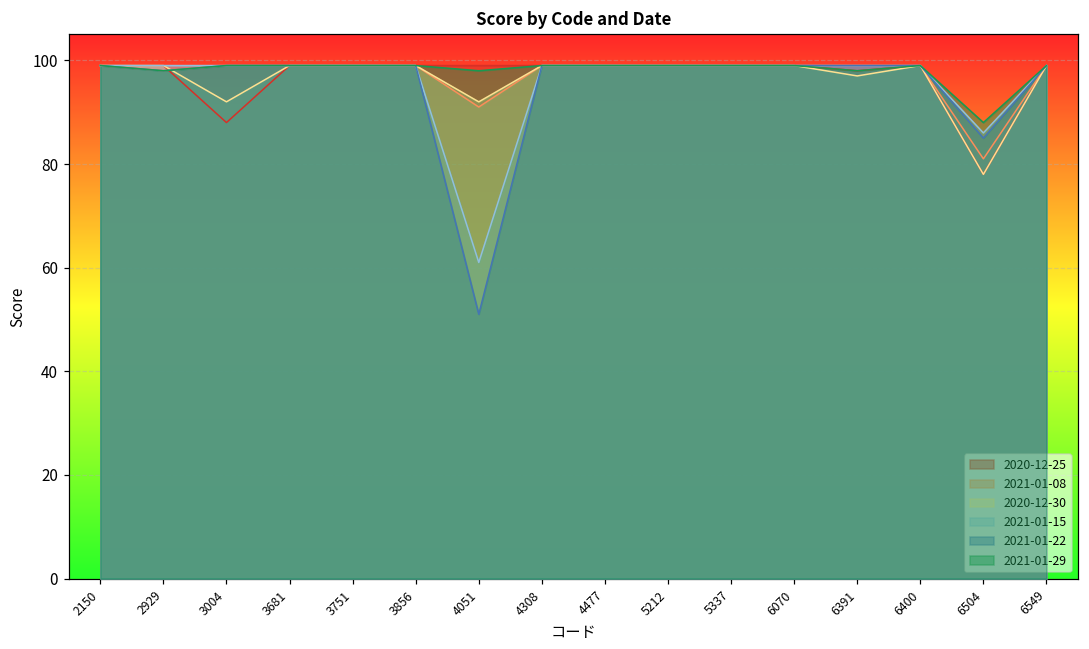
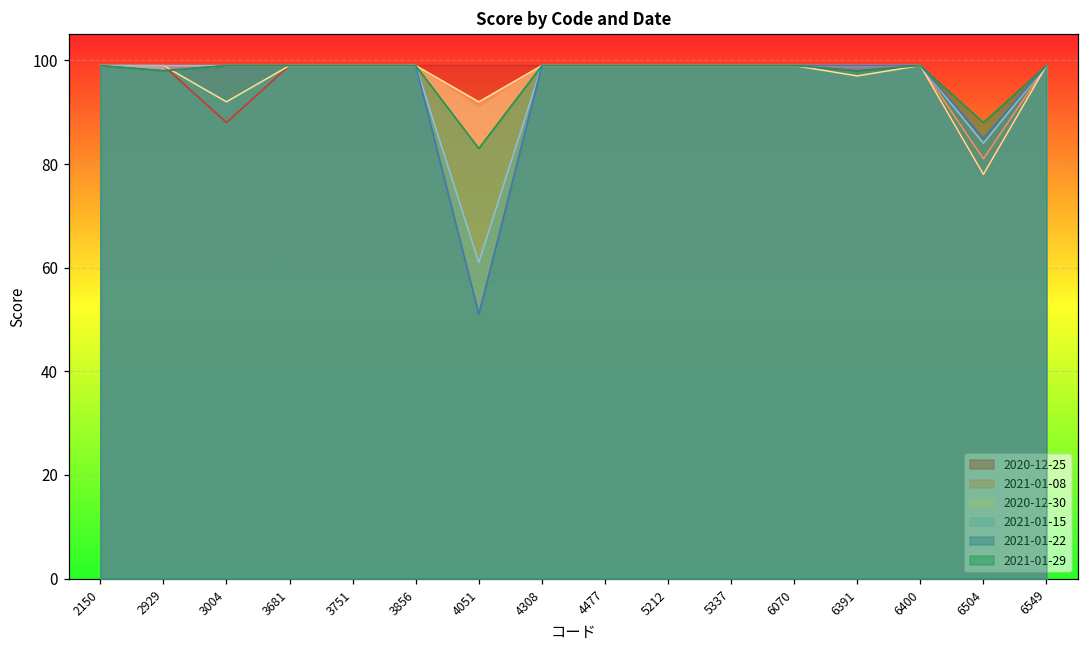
2021-01-29, 4051: 98 -> 83
2021-01-15, 6504: 86 -> 84
